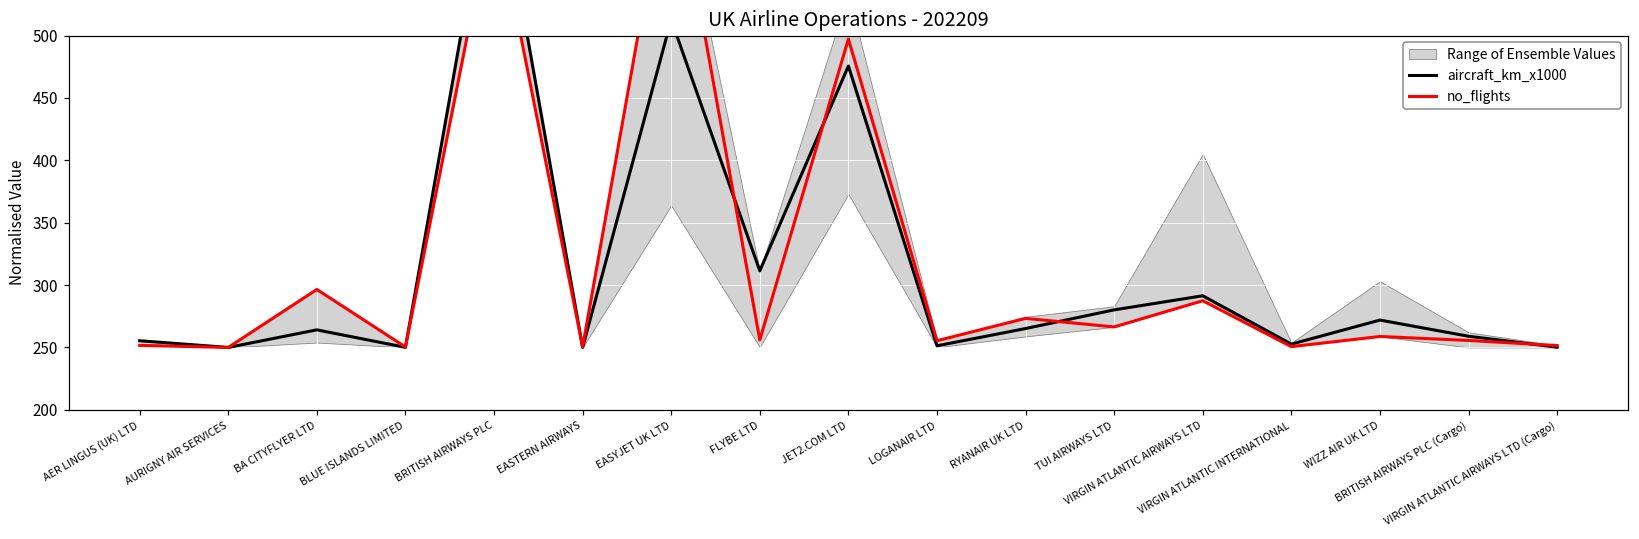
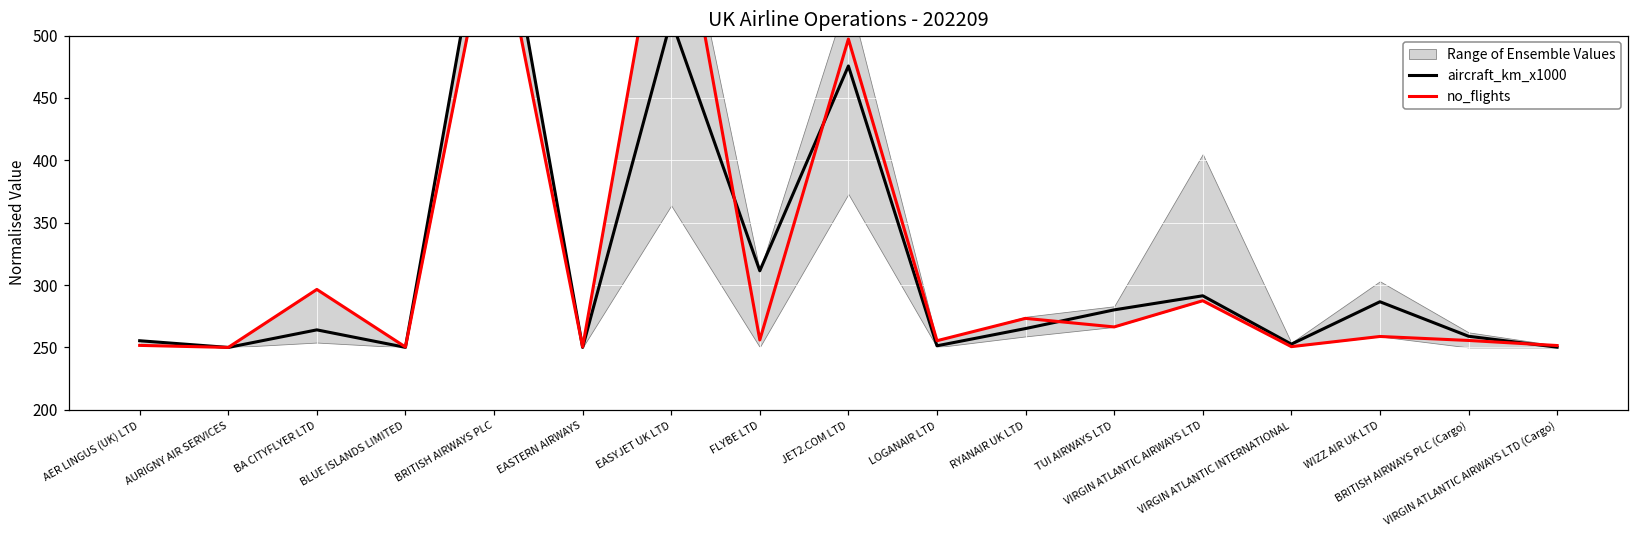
aircraft_km_x1000, WIZZ AIR UK LTD: 272 -> 287
